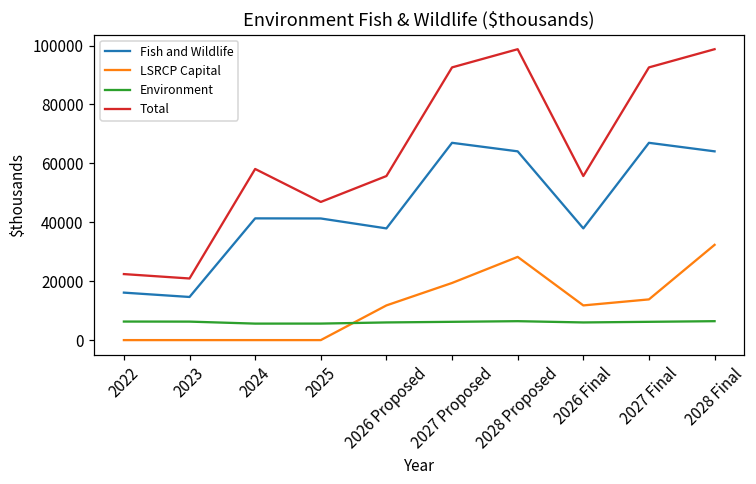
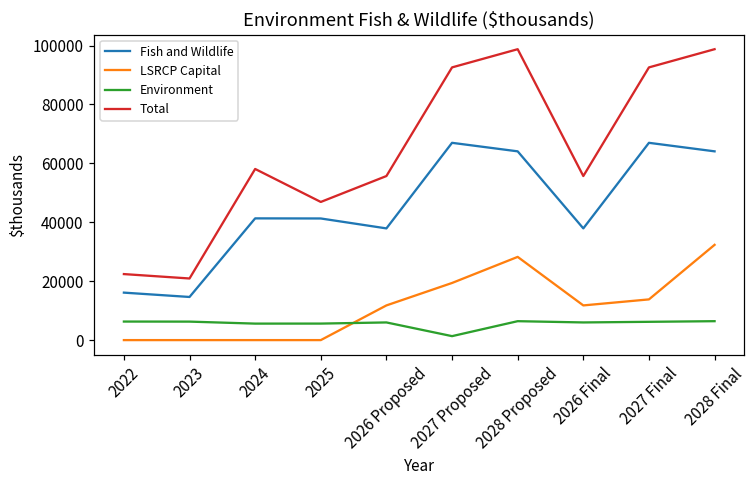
Environment, 2027 Proposed: 6000 -> 1000
